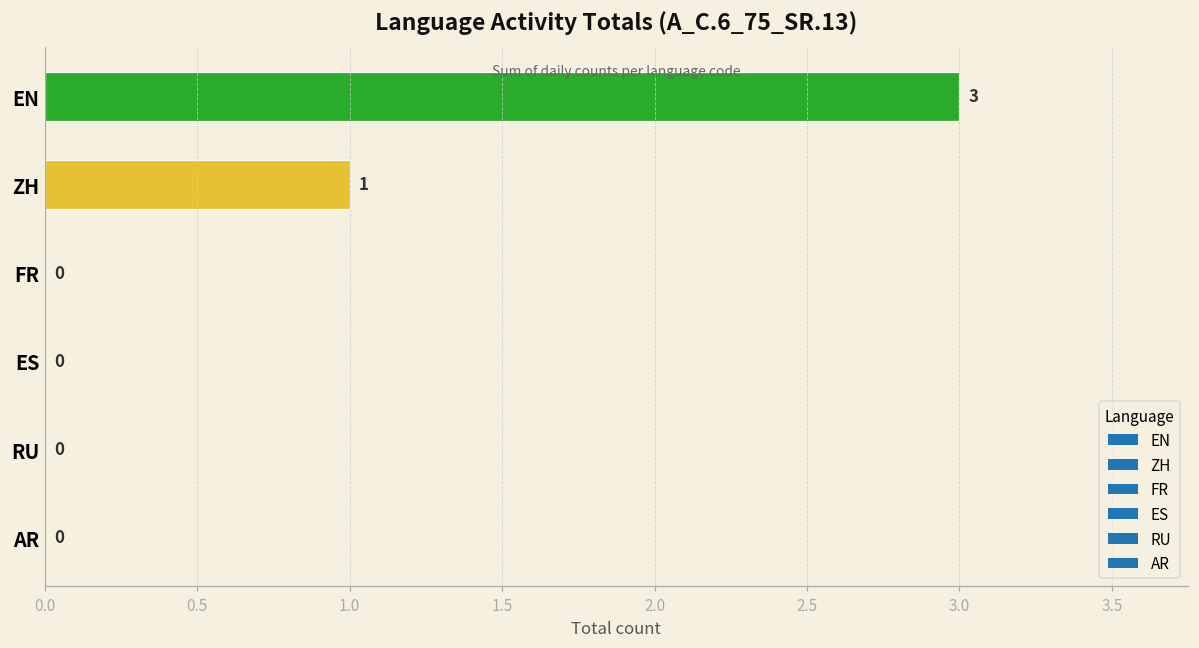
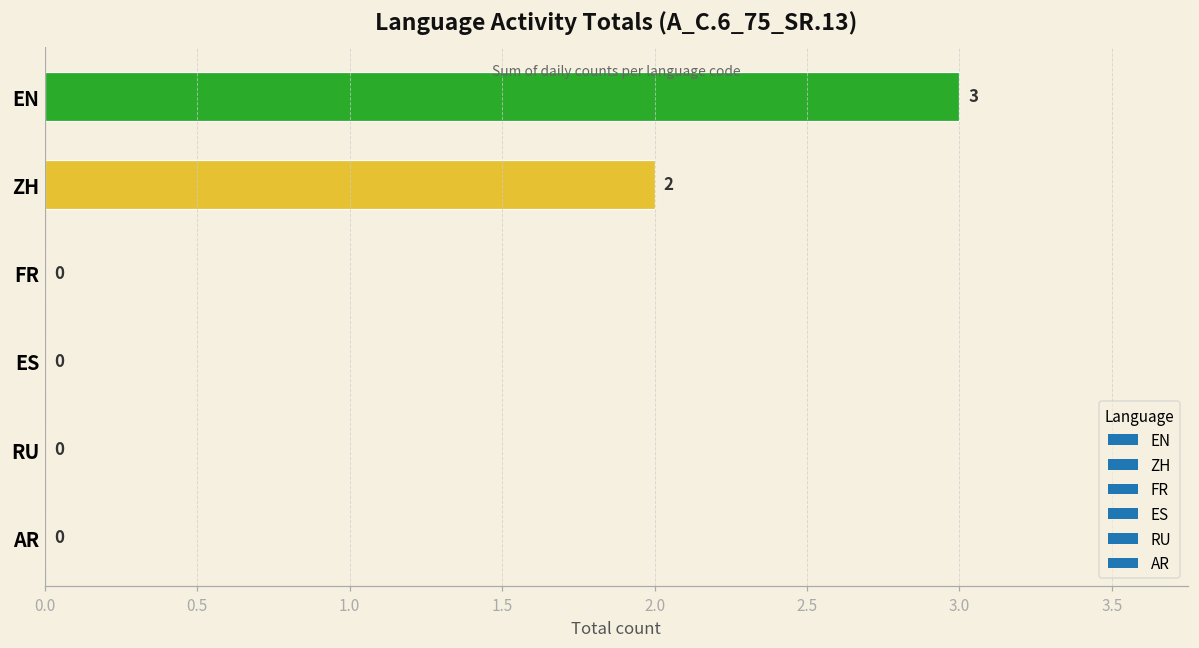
ZH: 1 -> 2
